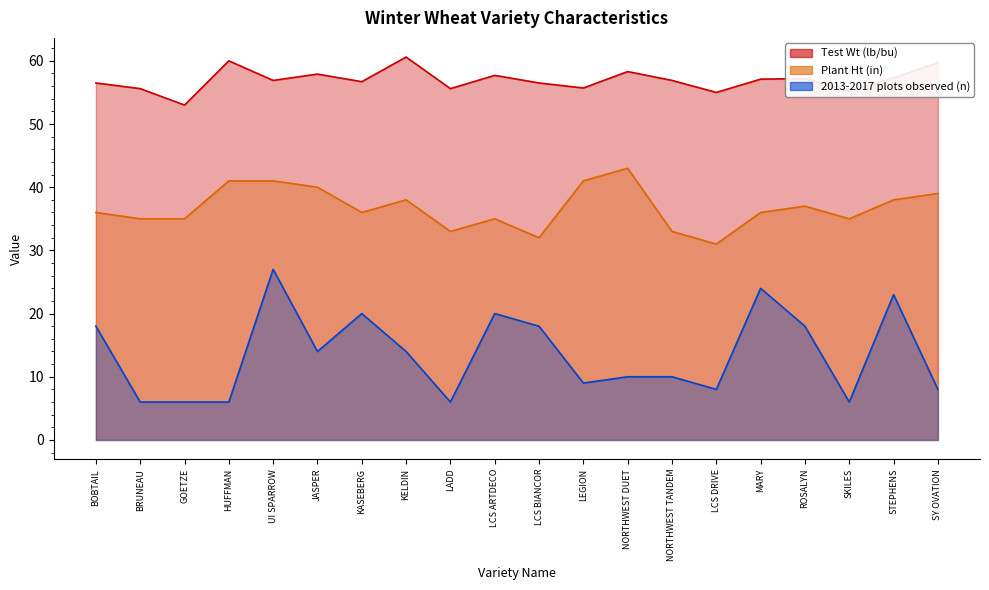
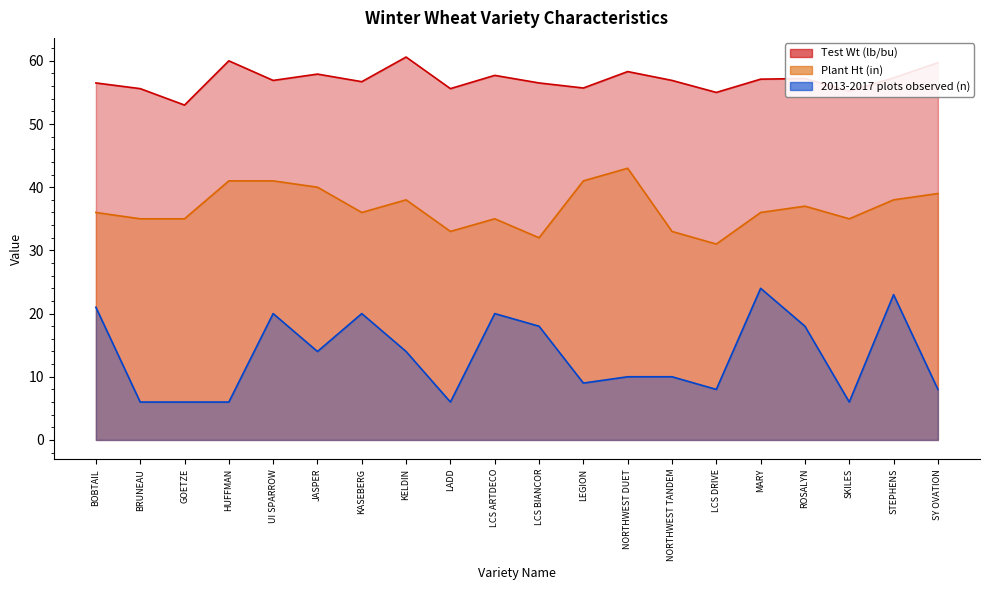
2013-2017 plots observed (n), BOBTAIL: 18 -> 21
2013-2017 plots observed (n), UI SPARROW: 27 -> 20
